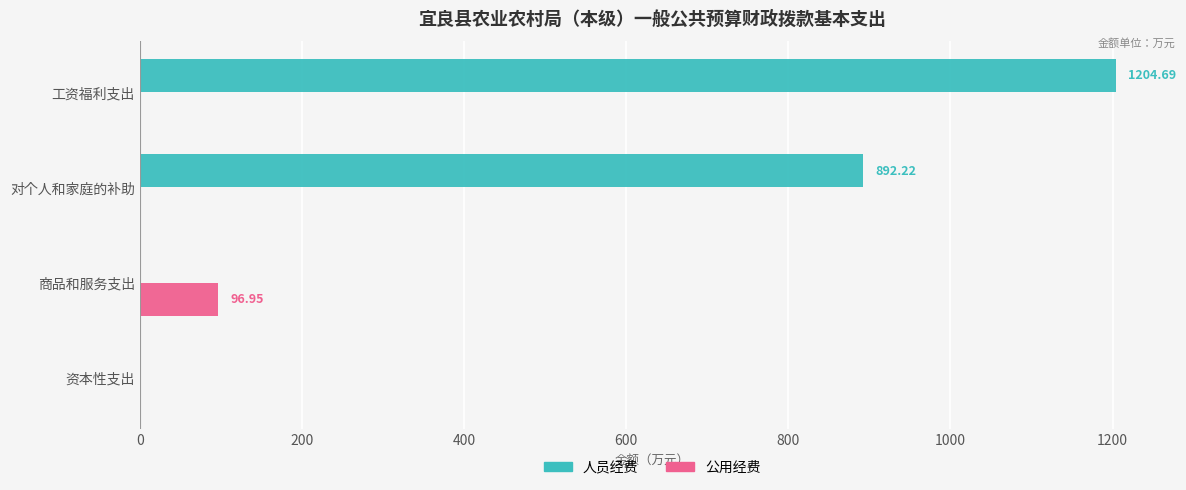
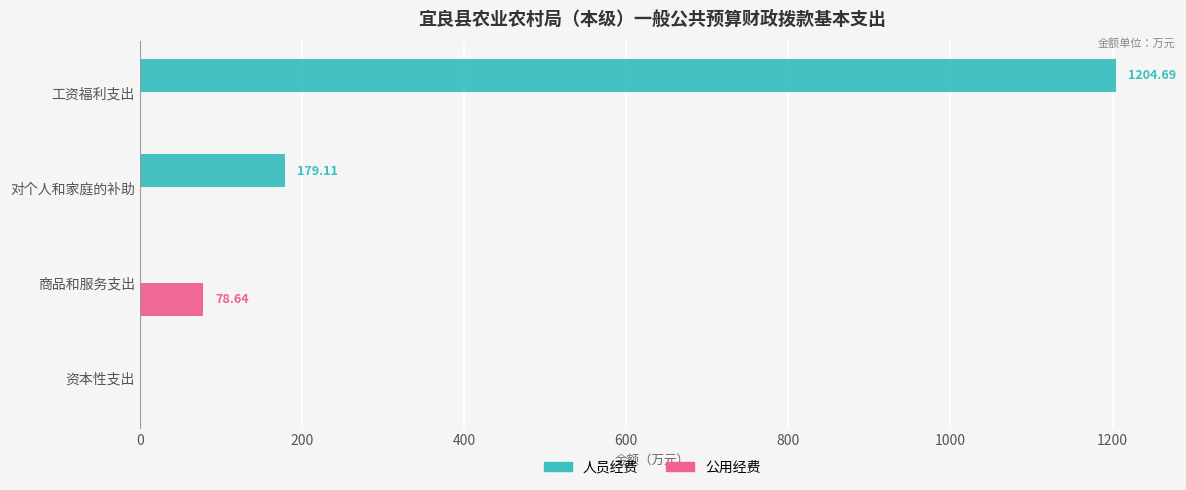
人员经费, 对个人和家庭的补助: 892.22 -> 179.11
公用经费, 商品和服务支出: 96.95 -> 78.64
